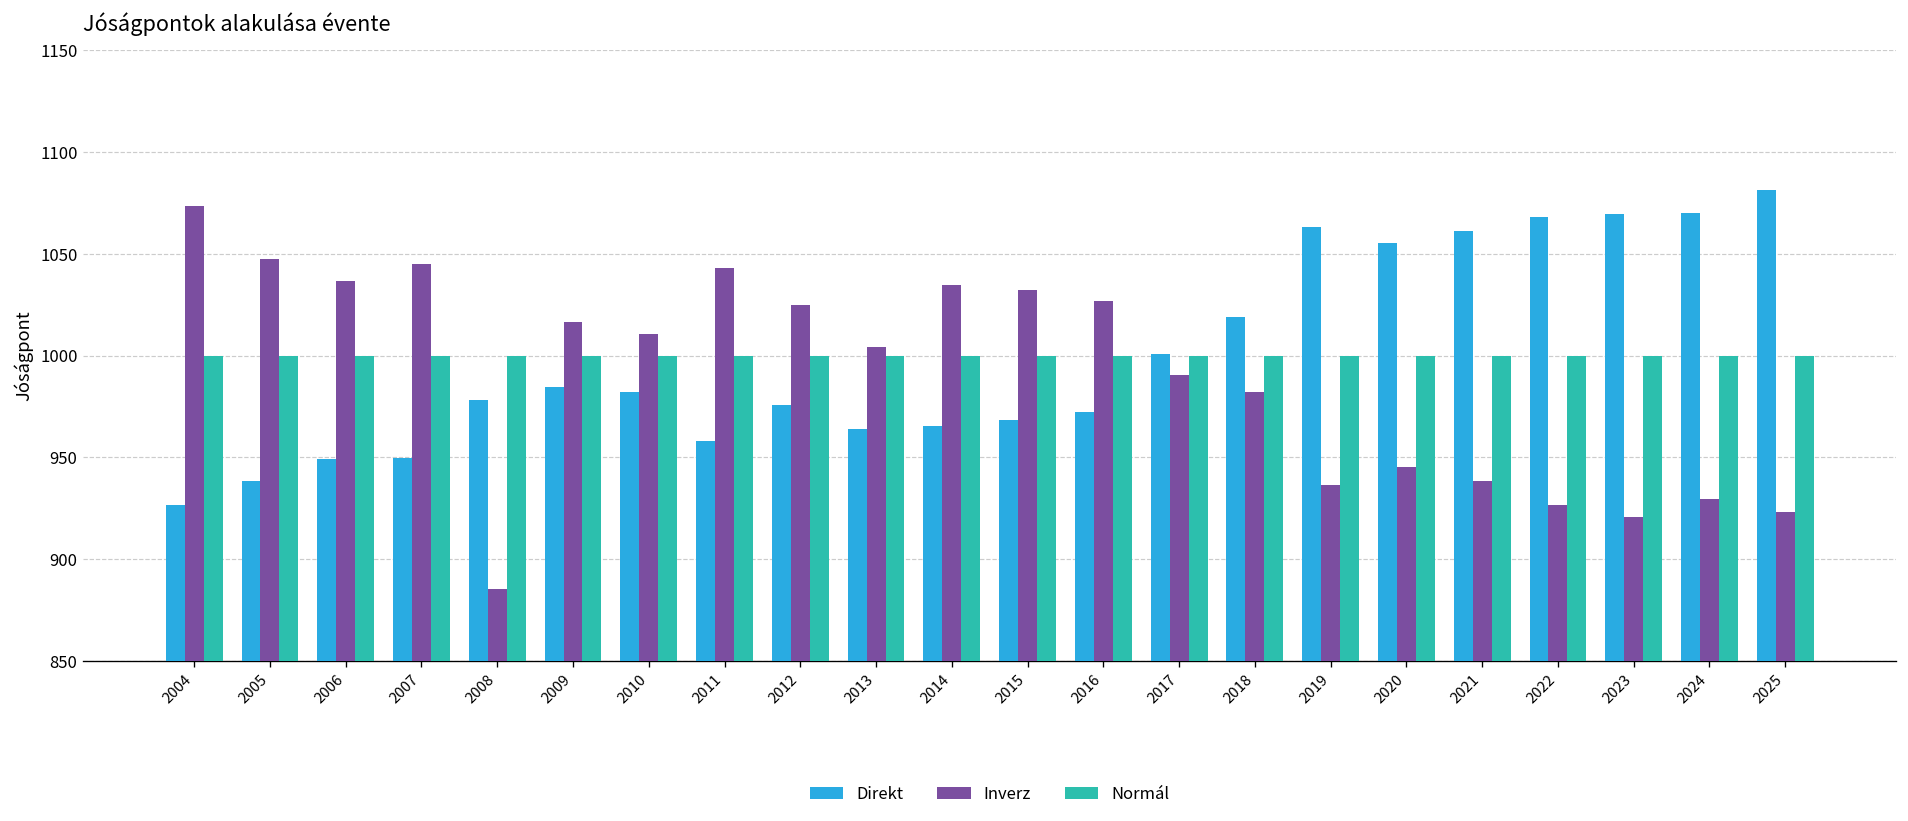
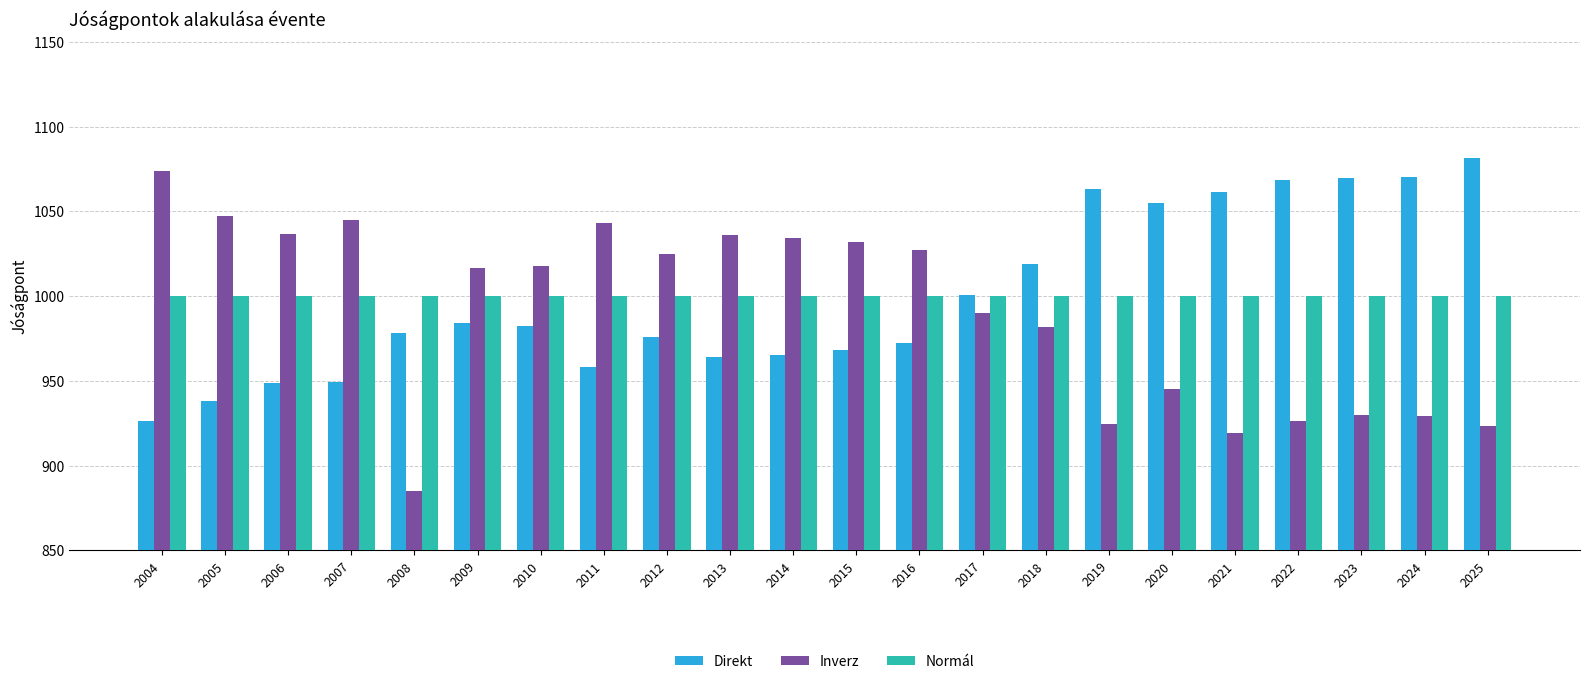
Inverz, 2010: 1011 -> 1018
Inverz, 2013: 1004 -> 1036
Inverz, 2019: 936 -> 924
Inverz, 2021: 938 -> 919
Inverz, 2023: 921 -> 930
